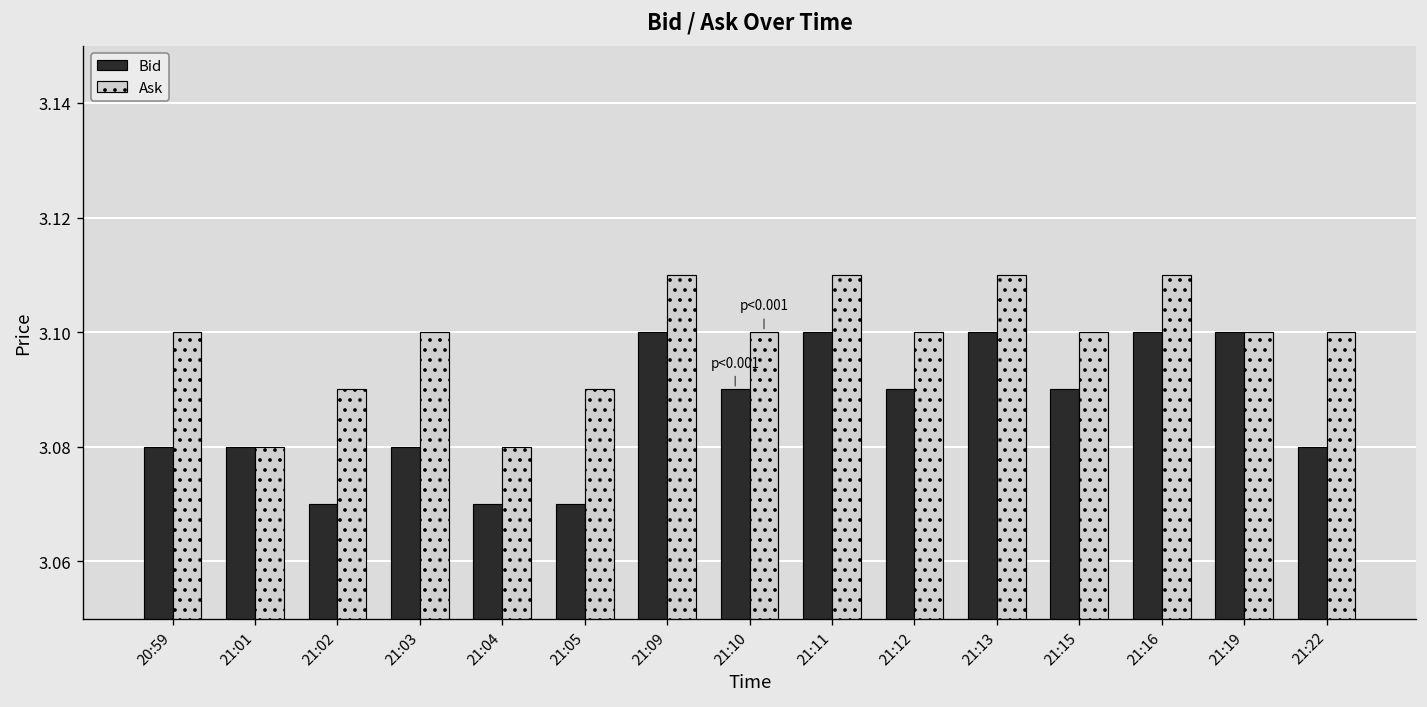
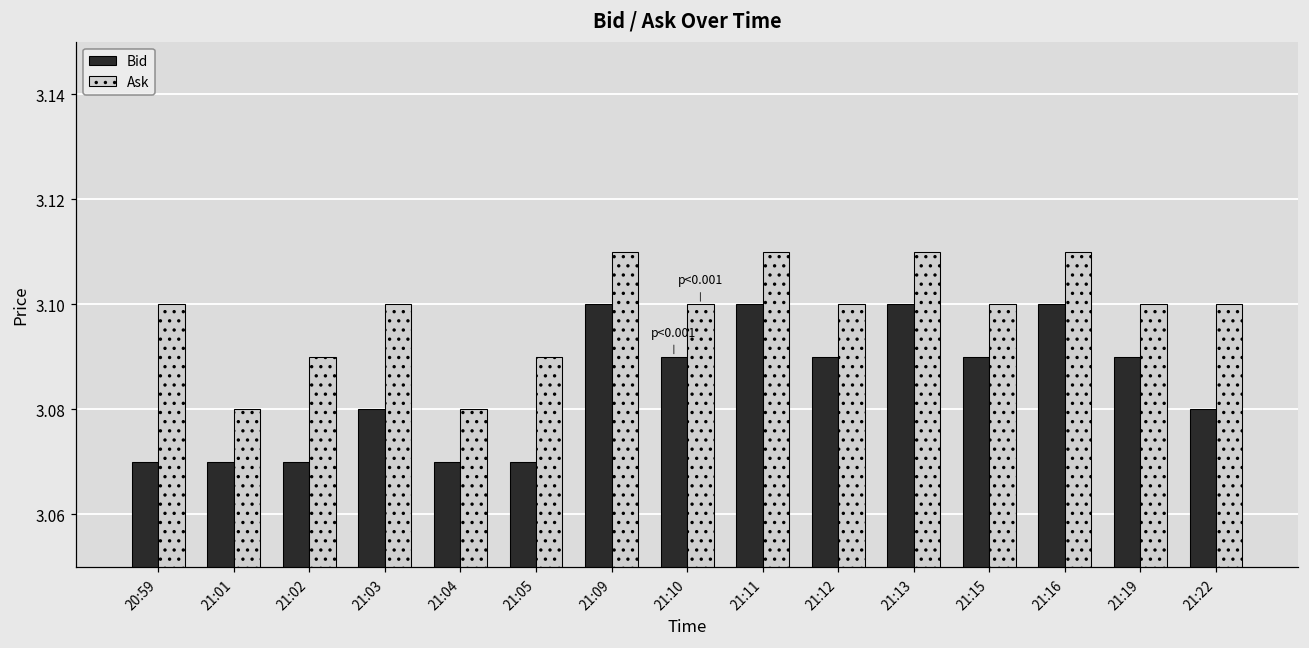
Bid, 20:59: 3.08 -> 3.07
Bid, 21:01: 3.08 -> 3.07
Bid, 21:19: 3.10 -> 3.09
